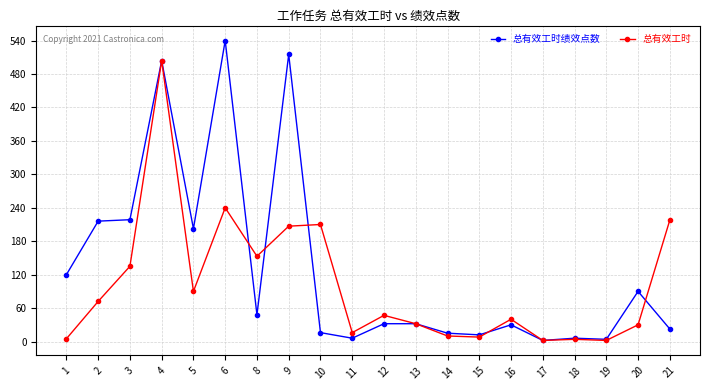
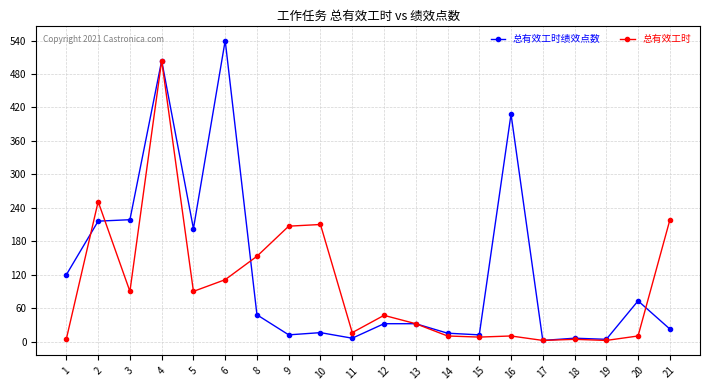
总有效工时, 2: 70 -> 250
总有效工时, 3: 140 -> 90
总有效工时, 6: 240 -> 110
总有效工时绩效点数, 9: 520 -> 10
总有效工时绩效点数, 16: 30 -> 410
总有效工时, 16: 40 -> 10
总有效工时绩效点数, 20: 90 -> 70
总有效工时, 20: 30 -> 10
